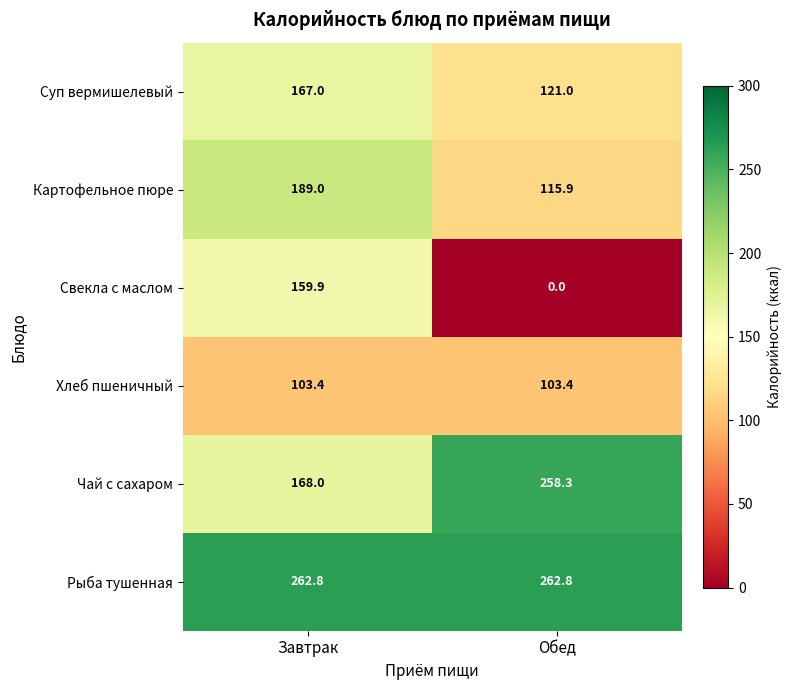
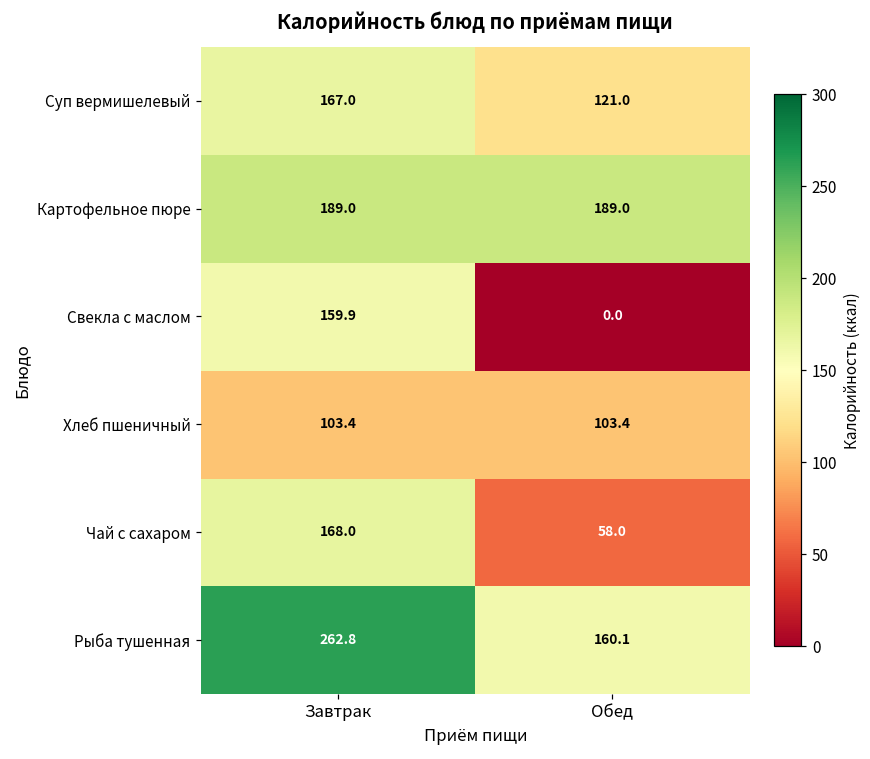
Картофельное пюре, Обед: 115.9 -> 189.0
Чай с сахаром, Обед: 258.3 -> 58.0
Рыба тушенная, Обед: 262.8 -> 160.1
